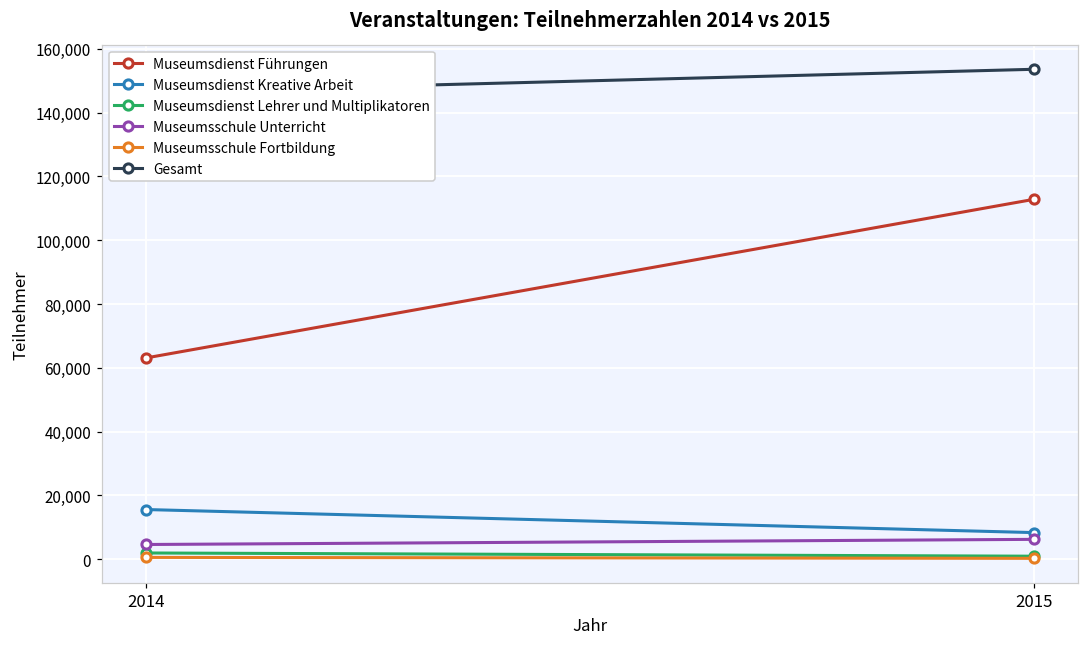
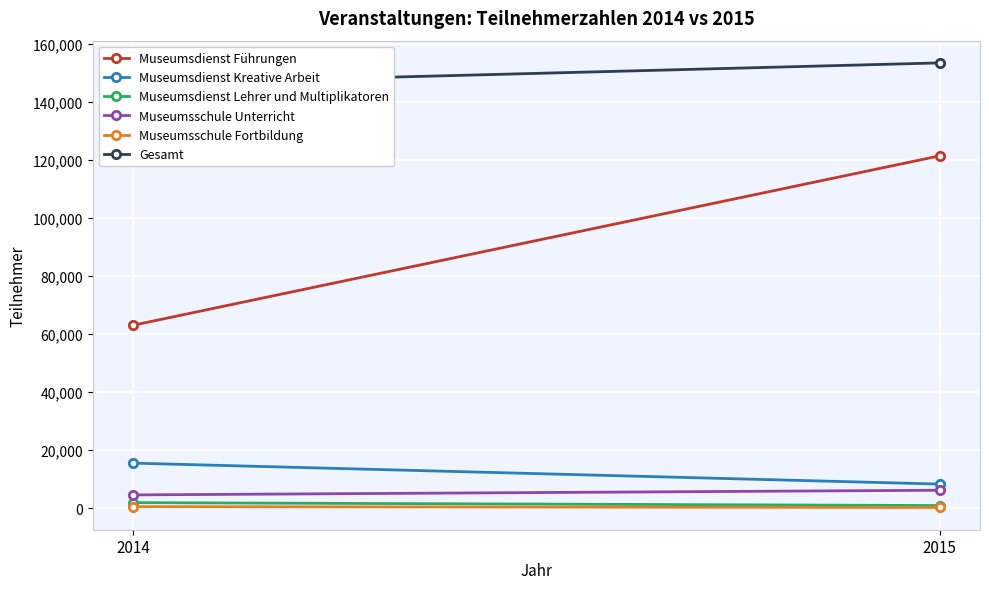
Museumsdienst Führungen, 2015: 113,000 -> 122,000
